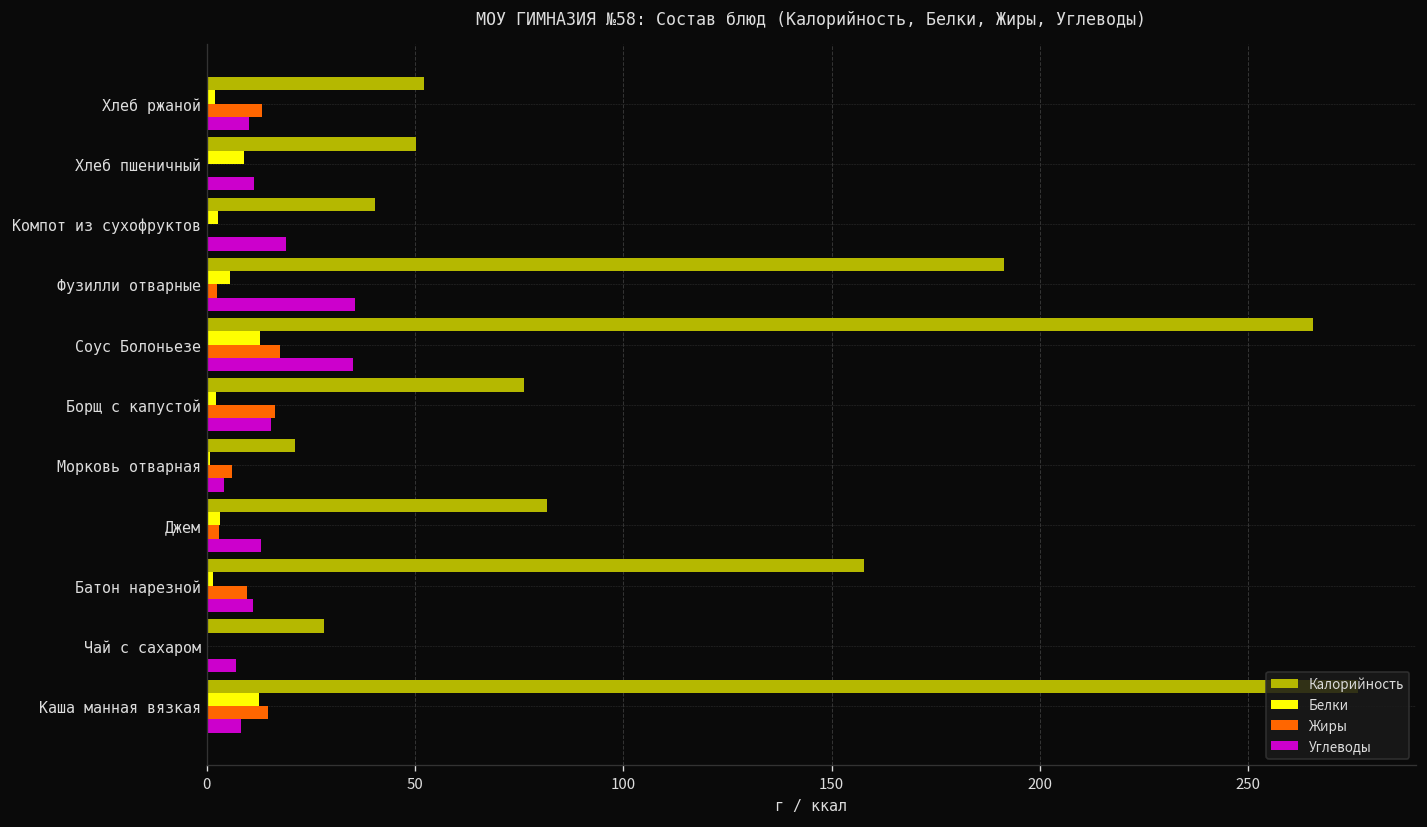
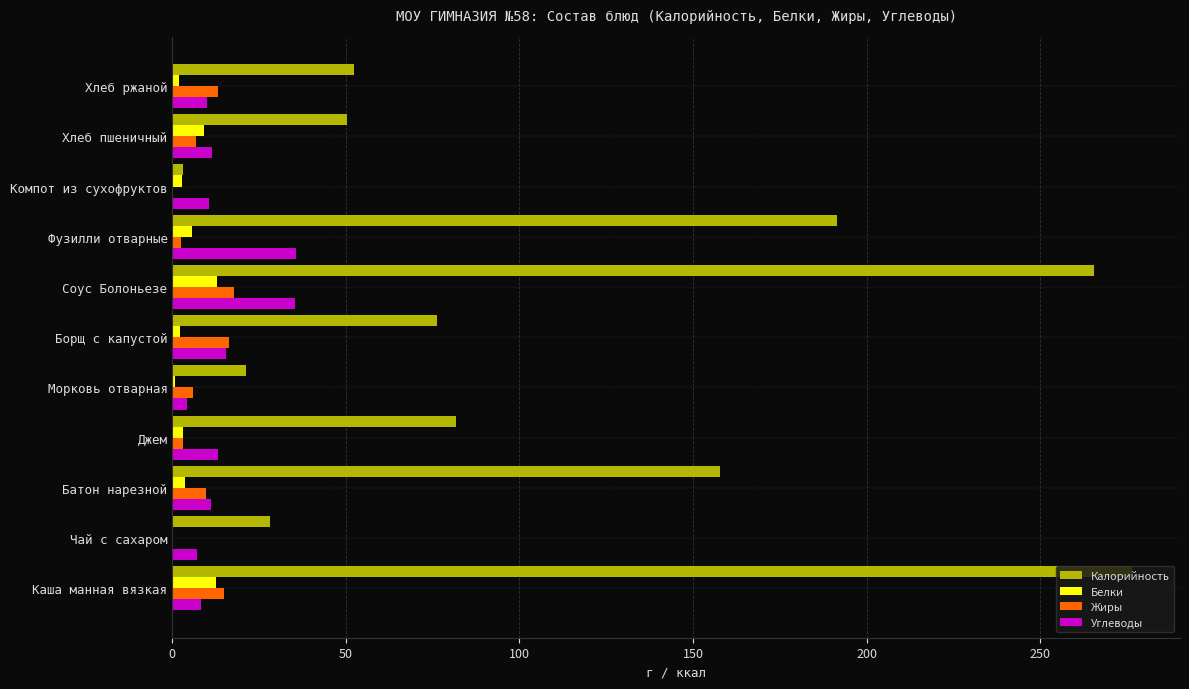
Жиры, Хлеб пшеничный: 0 -> 7
Калорийность, Компот из сухофруктов: 40 -> 3
Углеводы, Компот из сухофруктов: 19 -> 11
Белки, Батон нарезной: 1 -> 4
